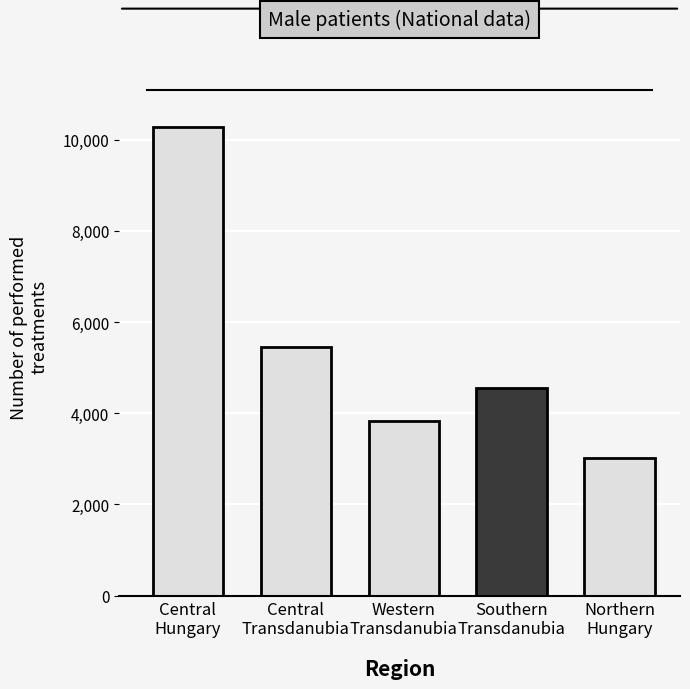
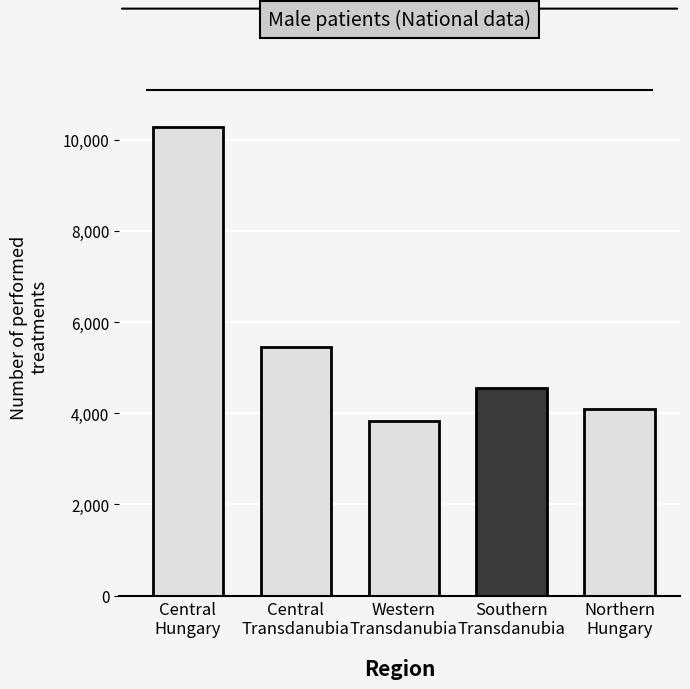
Northern Hungary: 3,000 -> 4,100
